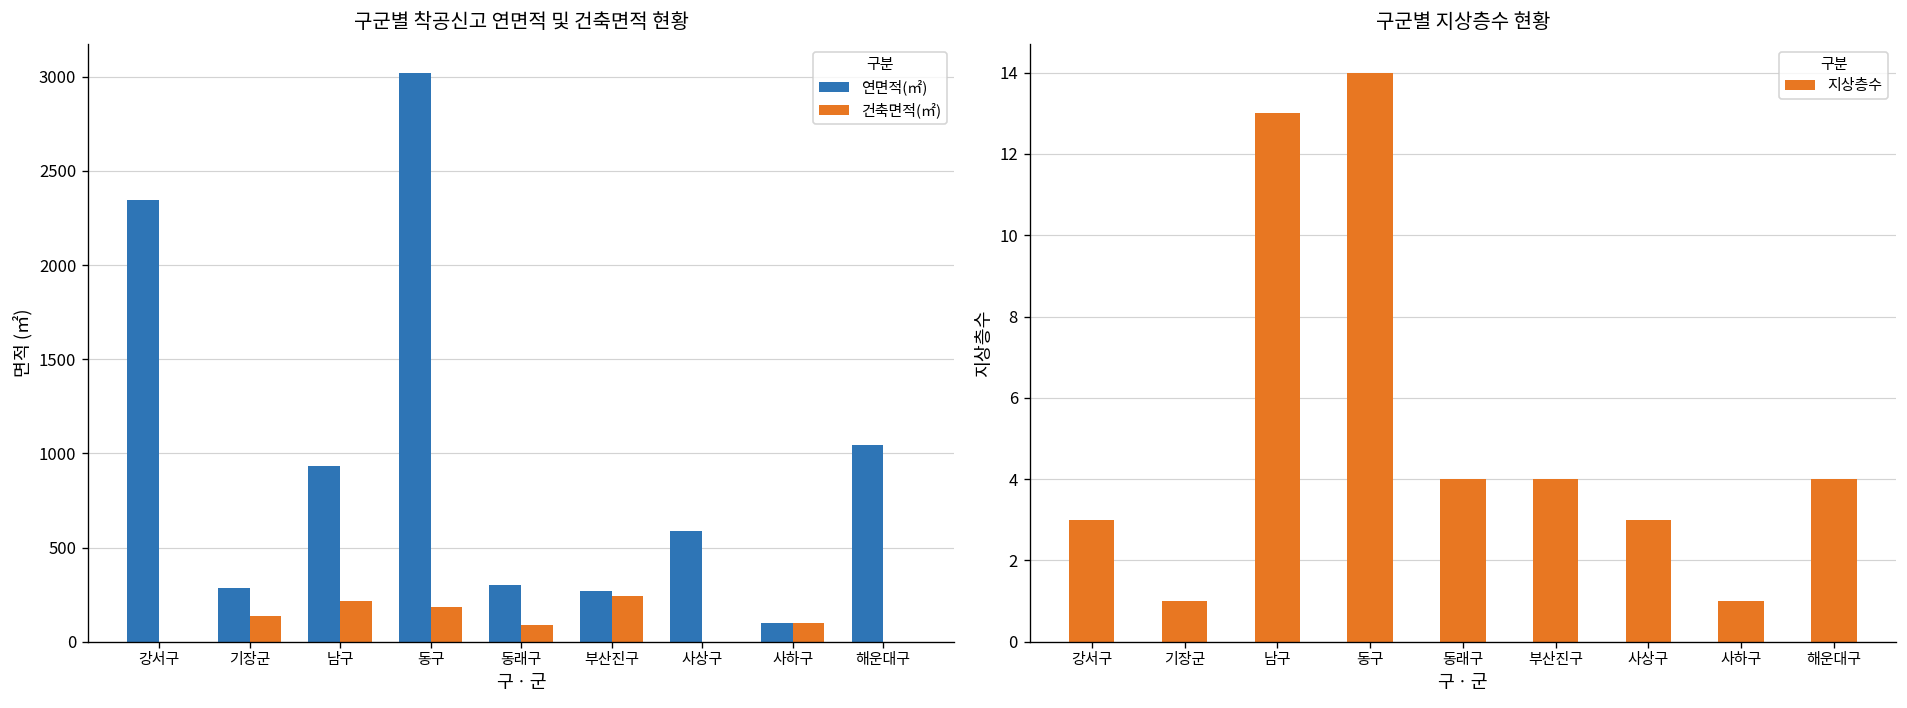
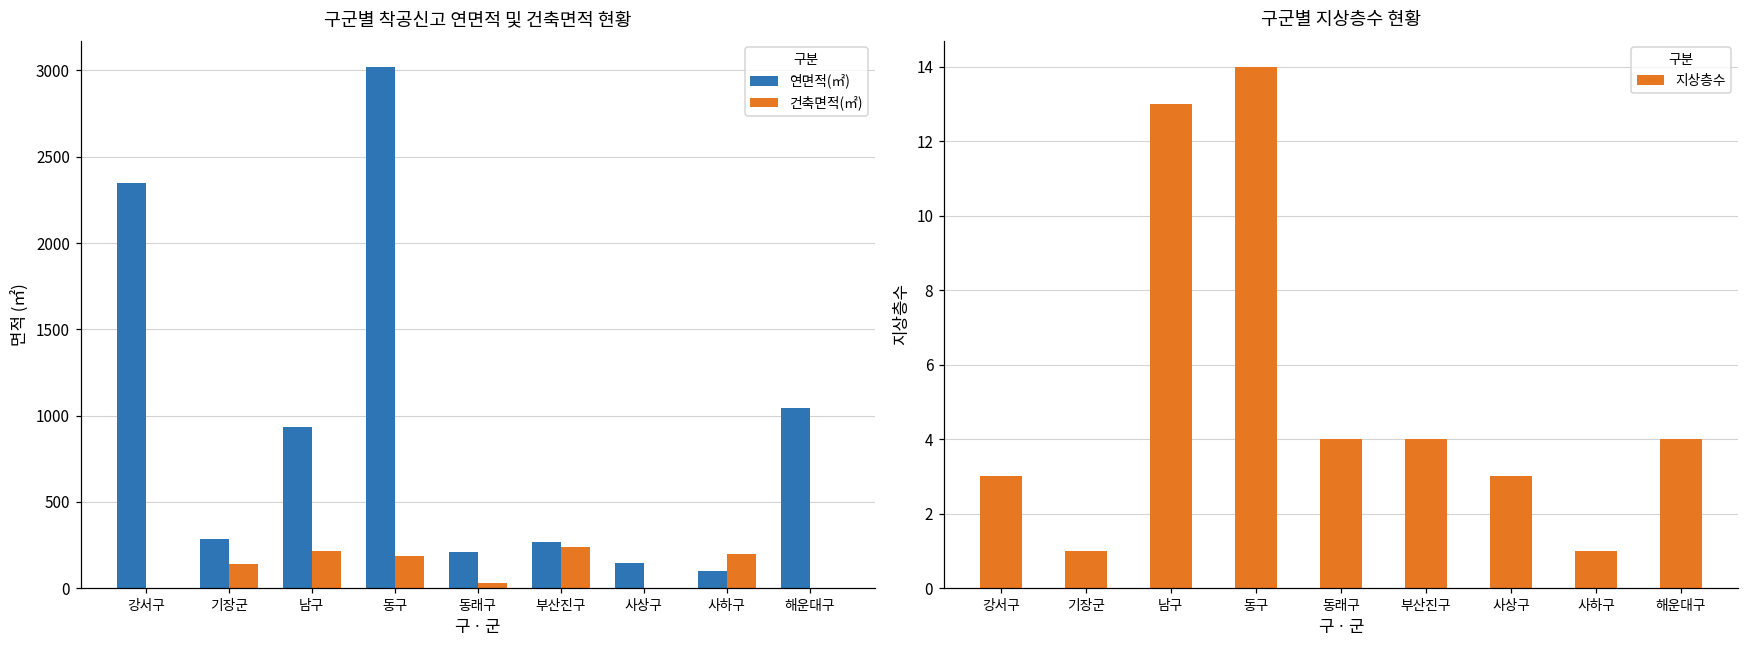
구군별 착공신고 연면적 및 건축면적 현황, 연면적(㎡), 동래구: 300 -> 210
구군별 착공신고 연면적 및 건축면적 현황, 건축면적(㎡), 동래구: 90 -> 30
구군별 착공신고 연면적 및 건축면적 현황, 연면적(㎡), 사상구: 590 -> 140
구군별 착공신고 연면적 및 건축면적 현황, 건축면적(㎡), 사하구: 100 -> 200
